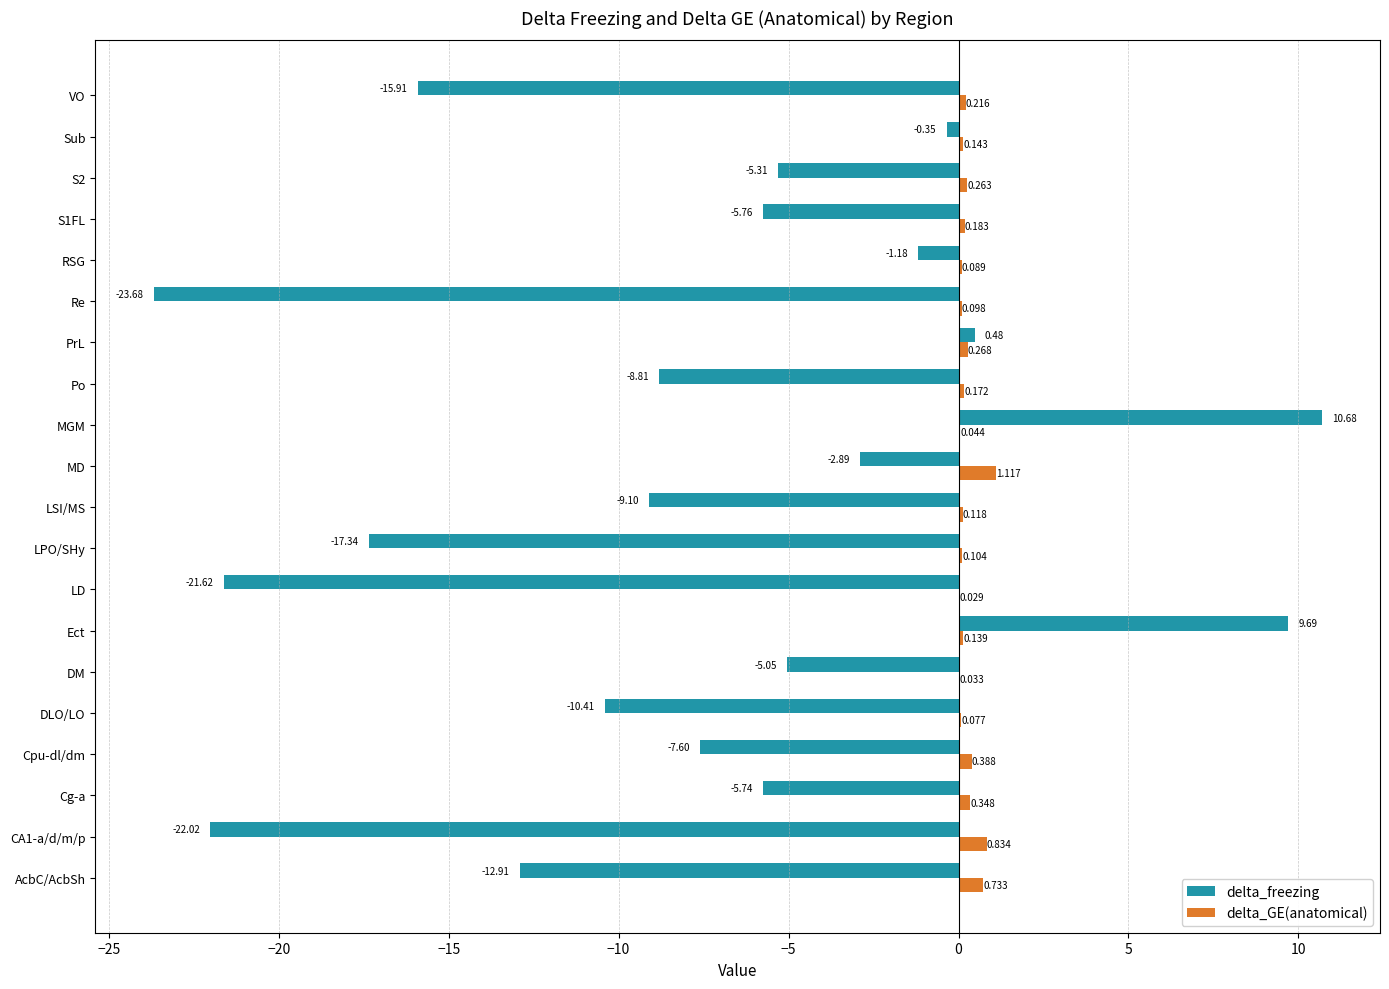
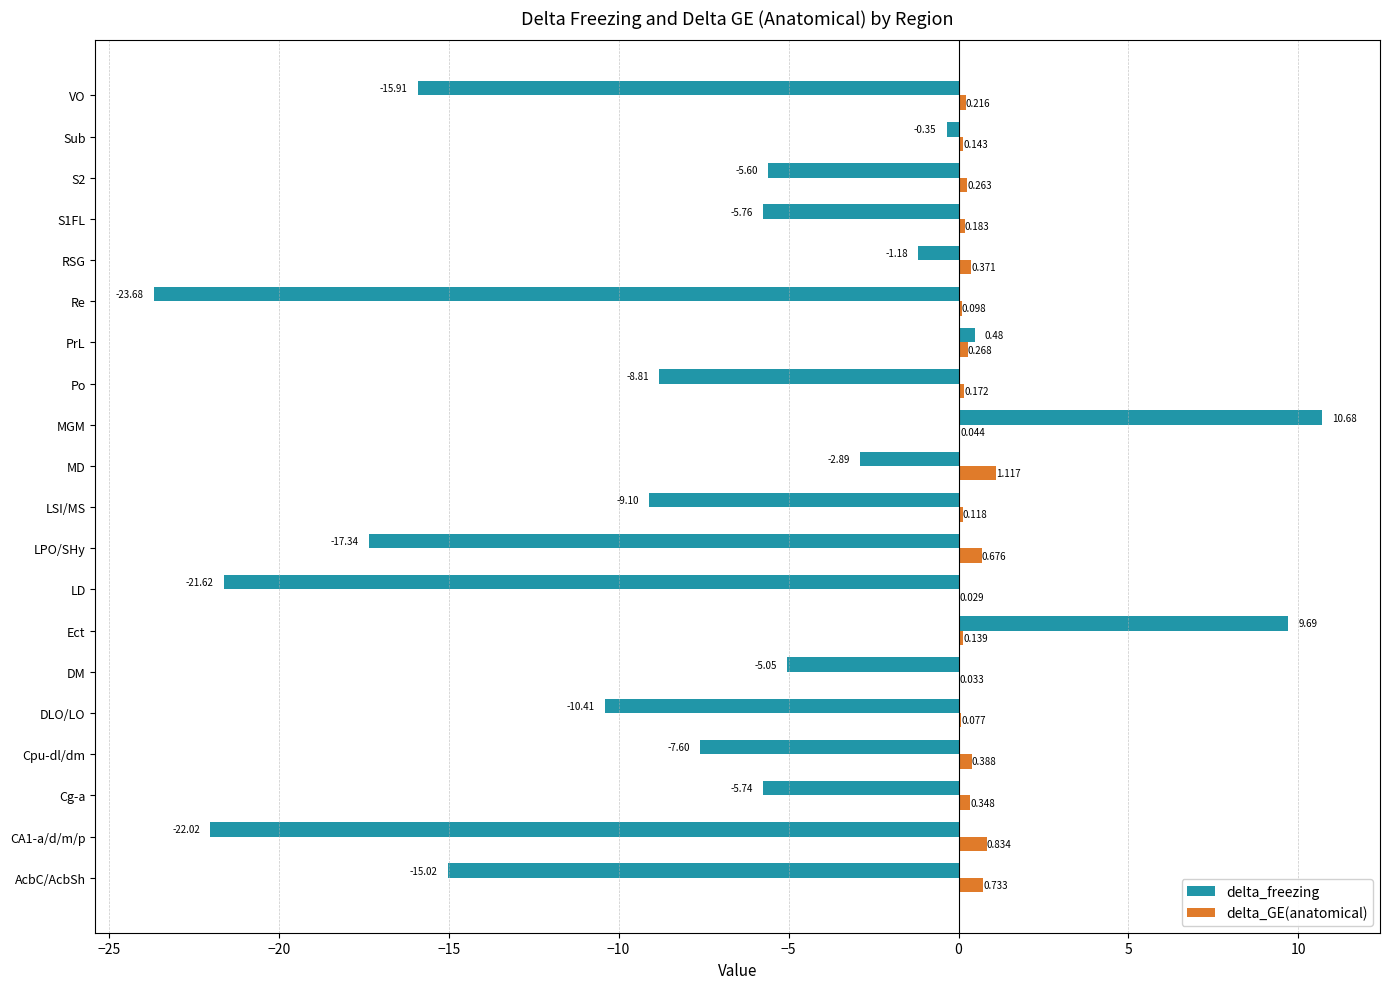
delta_freezing, S2: -5.31 -> -5.60
delta_GE(anatomical), RSG: 0.089 -> 0.371
delta_GE(anatomical), LPO/SHy: 0.104 -> 0.676
delta_freezing, AcbC/AcbSh: -12.91 -> -15.02
